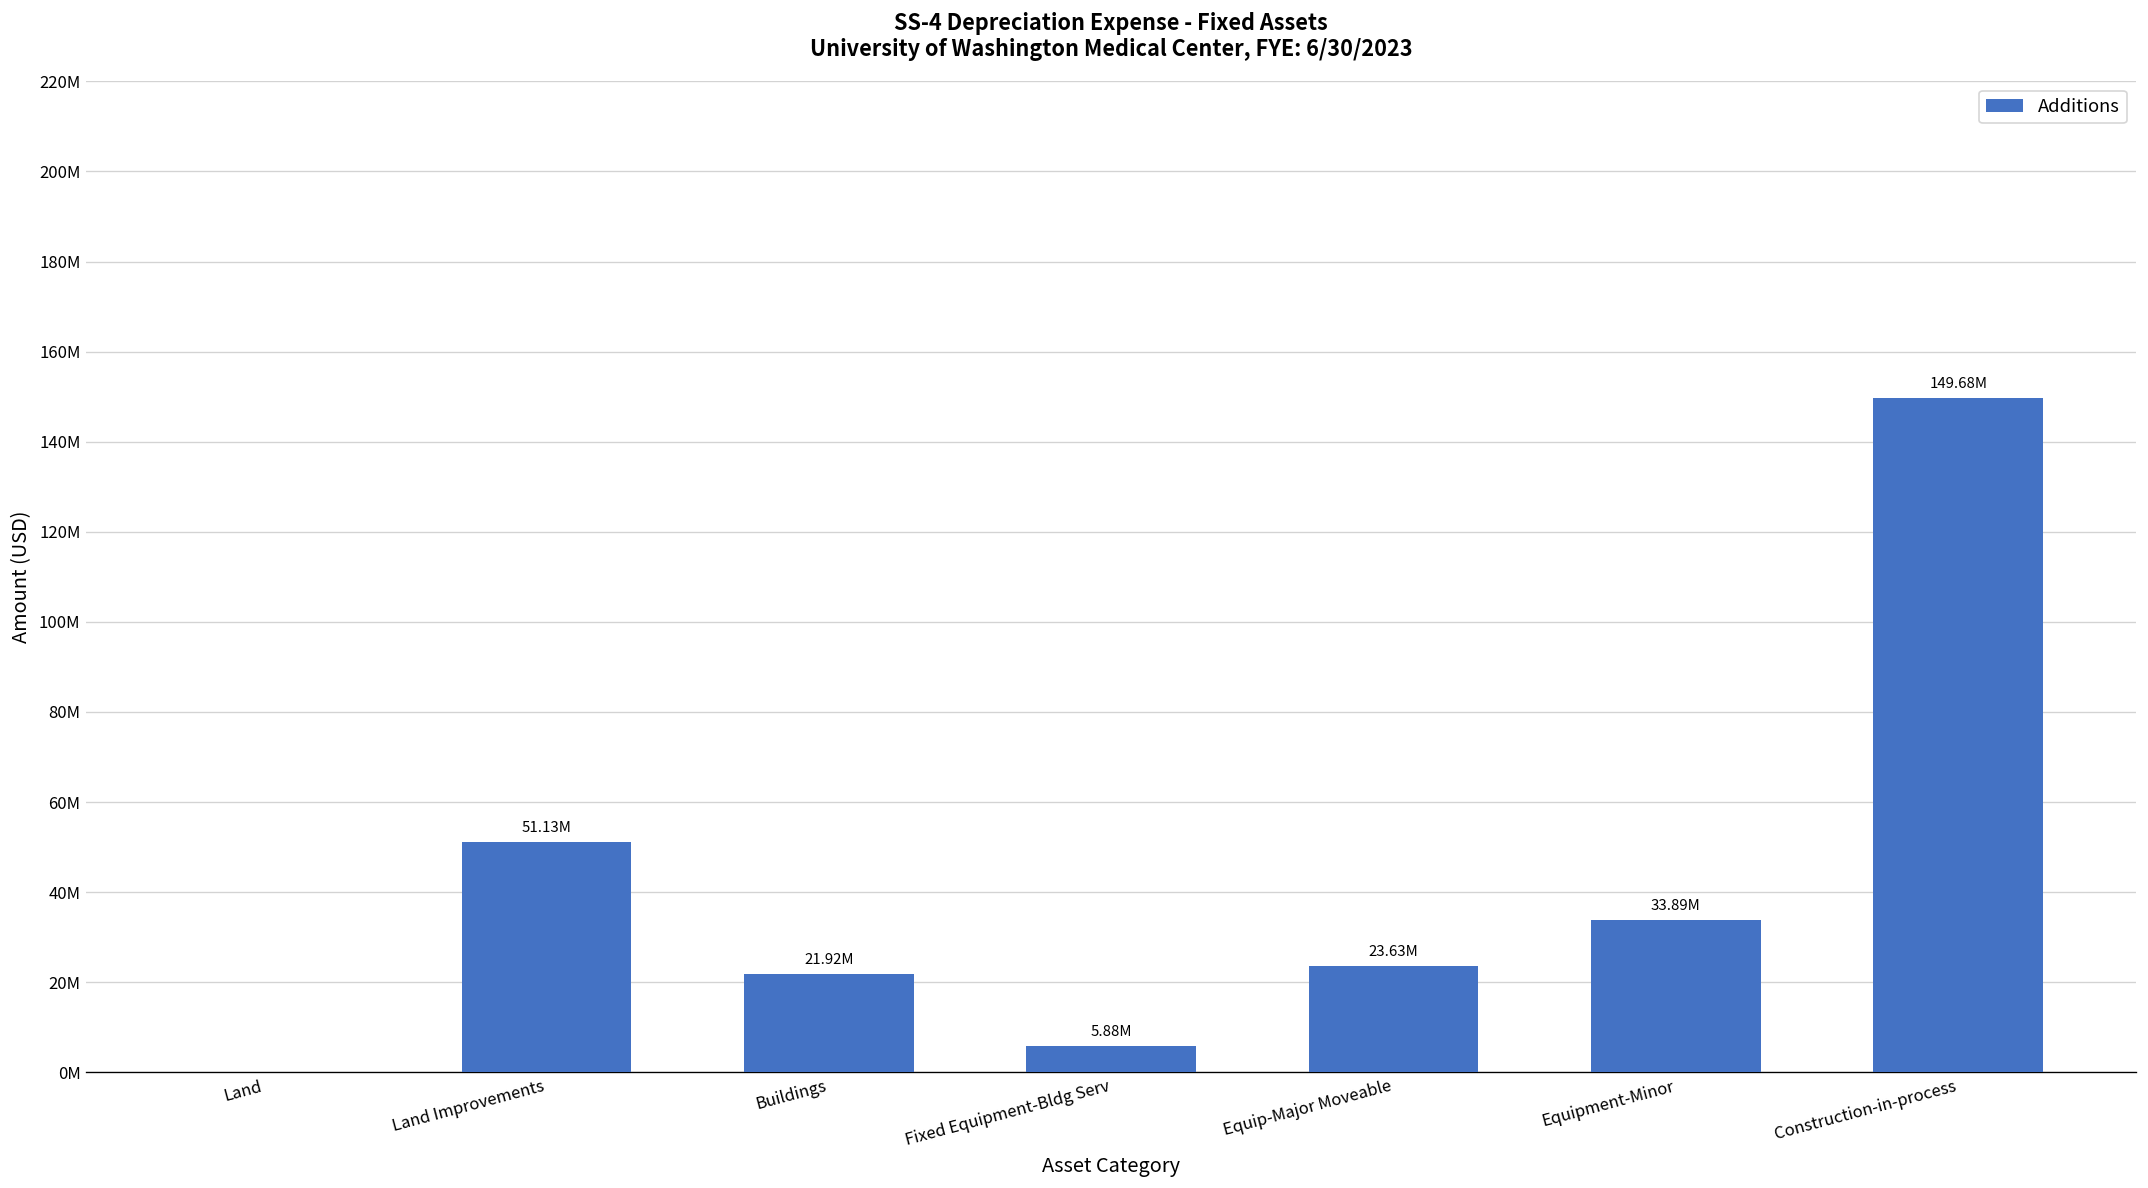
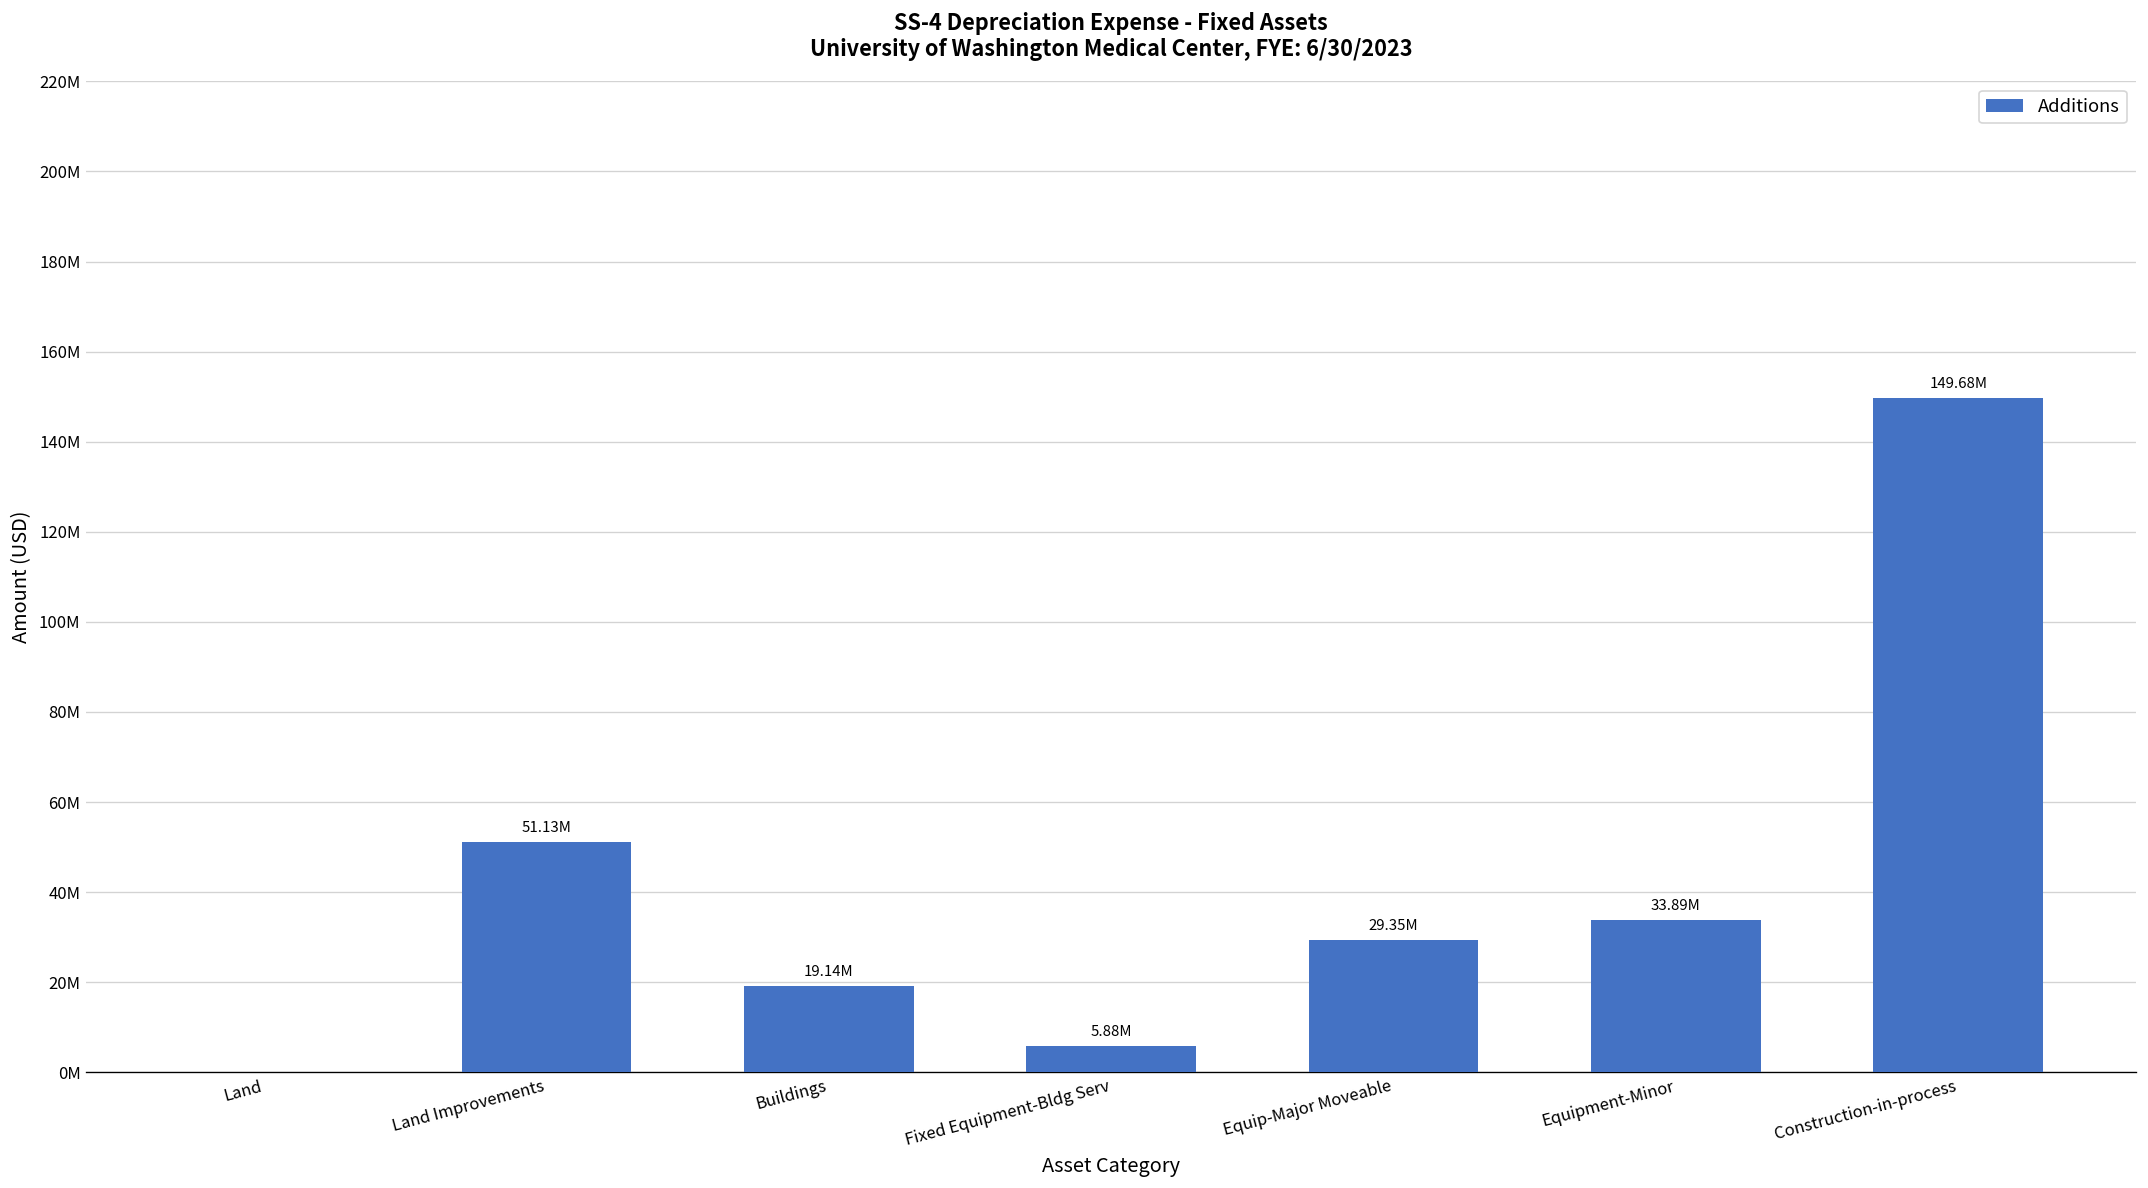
Buildings: 21.92M -> 19.14M
Equip-Major Moveable: 23.63M -> 29.35M
